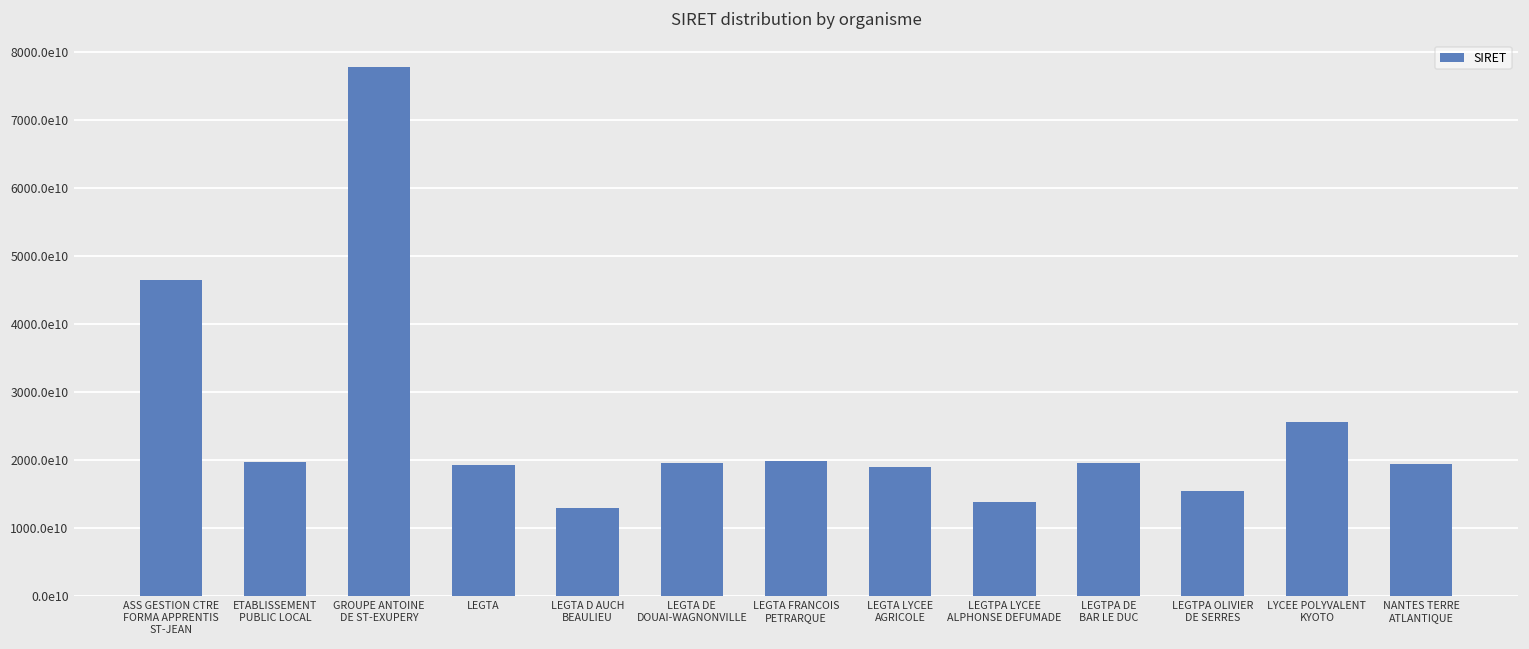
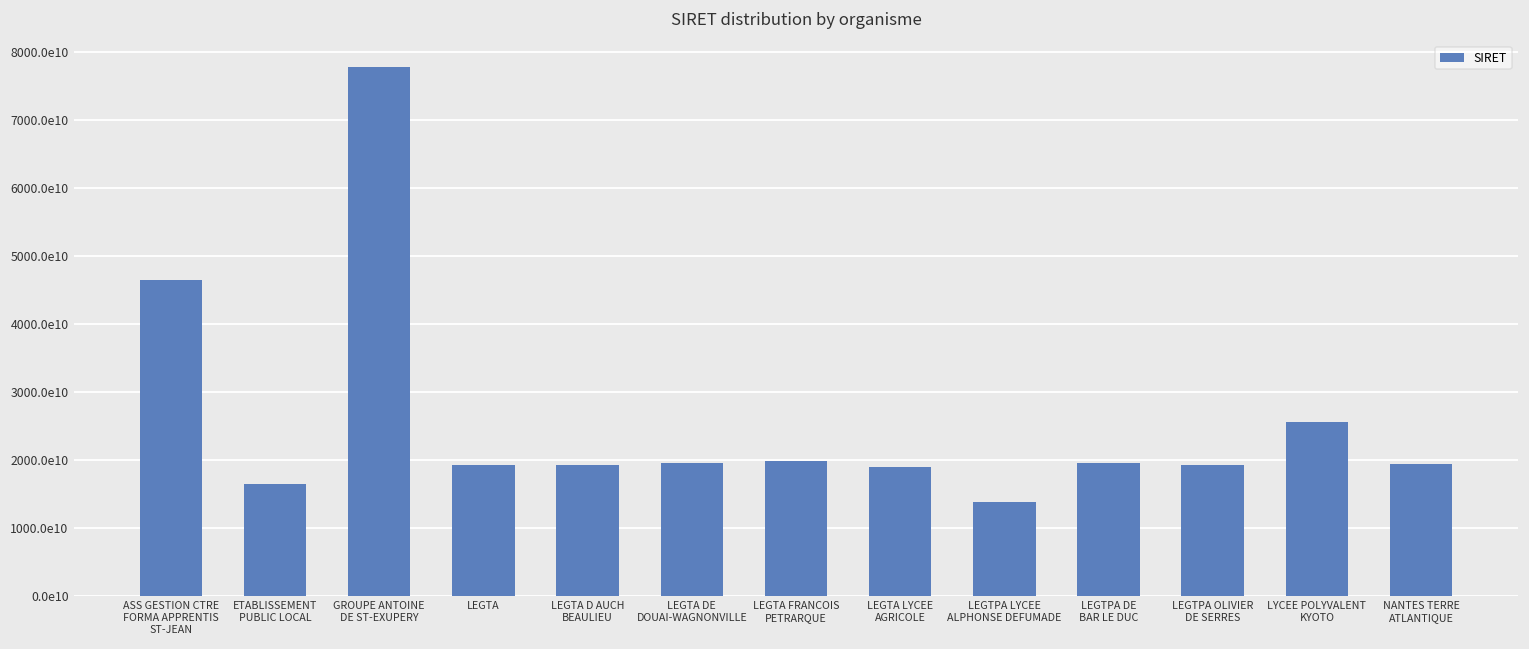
ETABLISSEMENT PUBLIC LOCAL: 20000000000000 -> 17000000000000
LEGTA D AUCH BEAULIEU: 13000000000000 -> 19000000000000
LEGTPA OLIVIER DE SERRES: 16000000000000 -> 19000000000000
